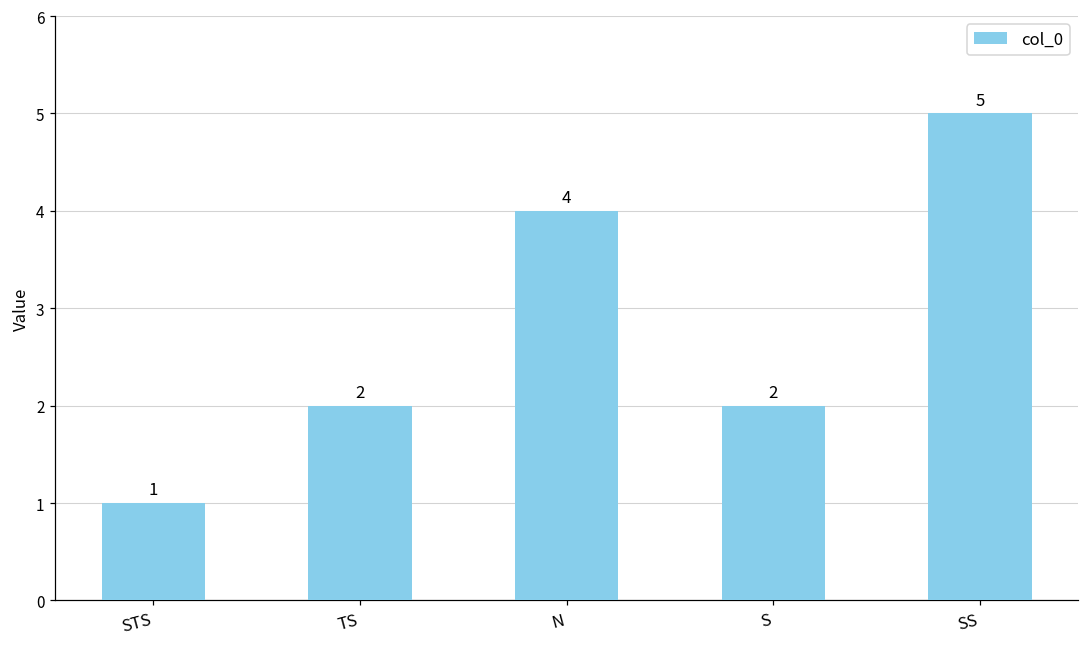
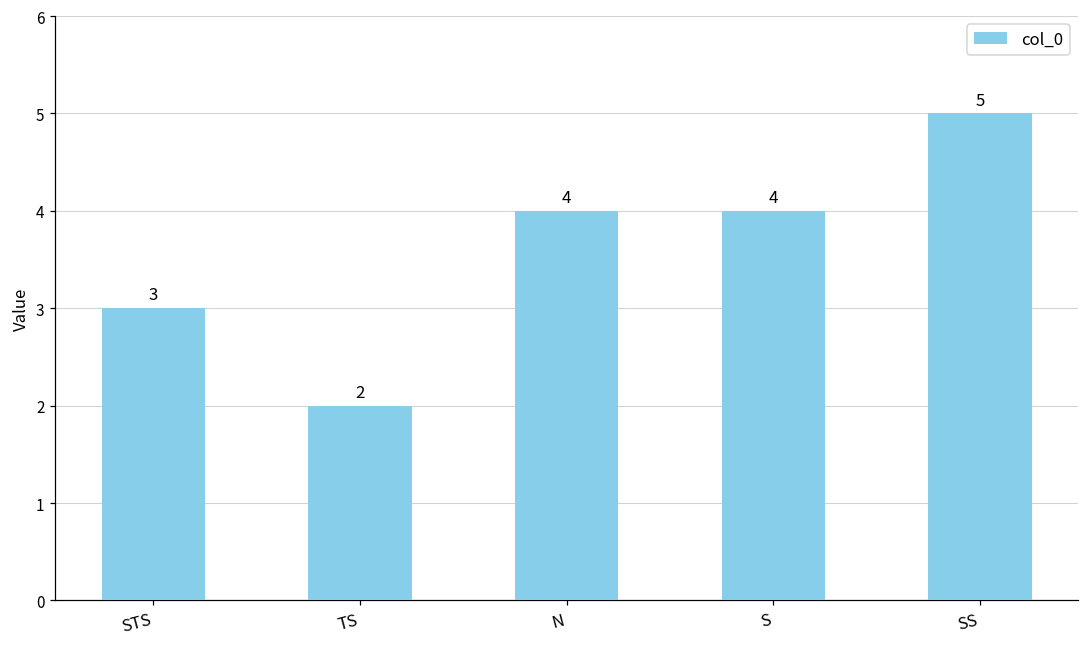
STS: 1 -> 3
S: 2 -> 4
